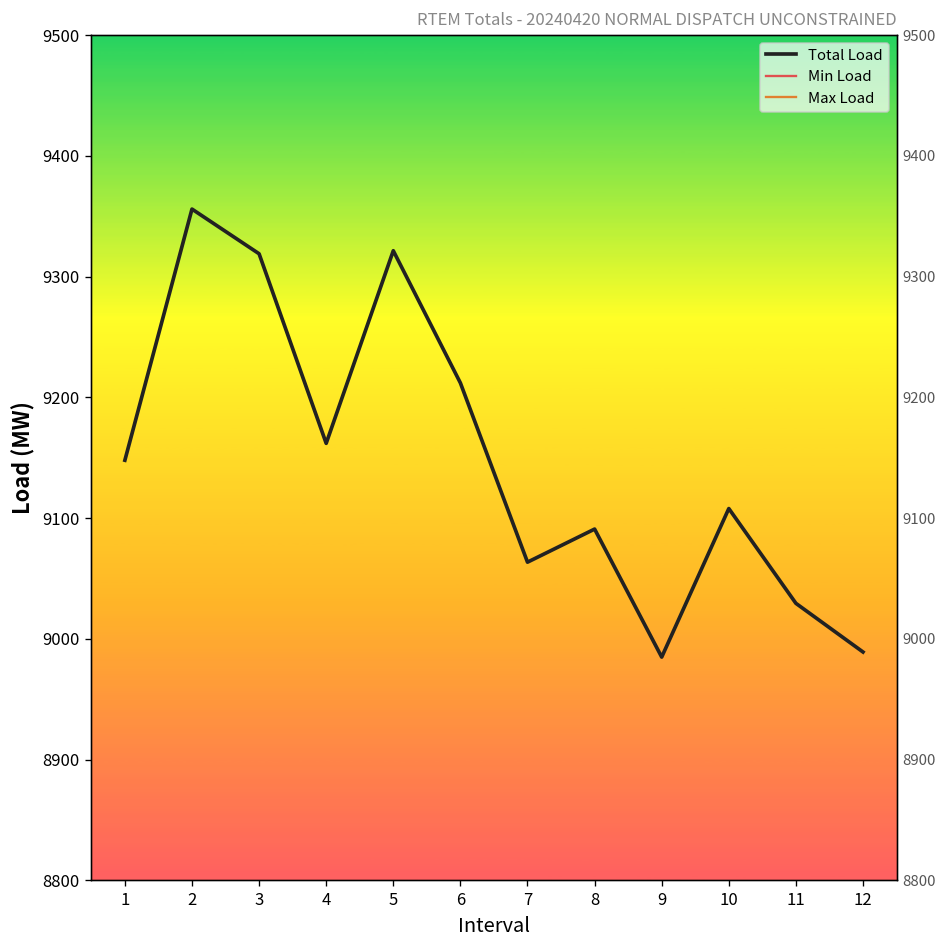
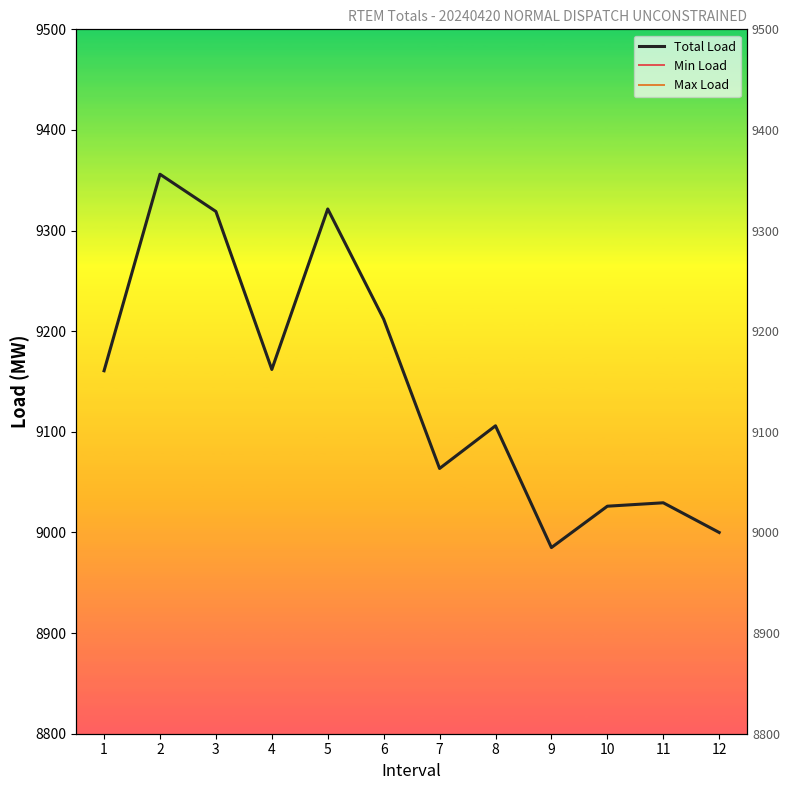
Total Load, 1: 9148 -> 9161
Total Load, 8: 9091 -> 9106
Total Load, 10: 9108 -> 9026
Total Load, 12: 8989 -> 9000
